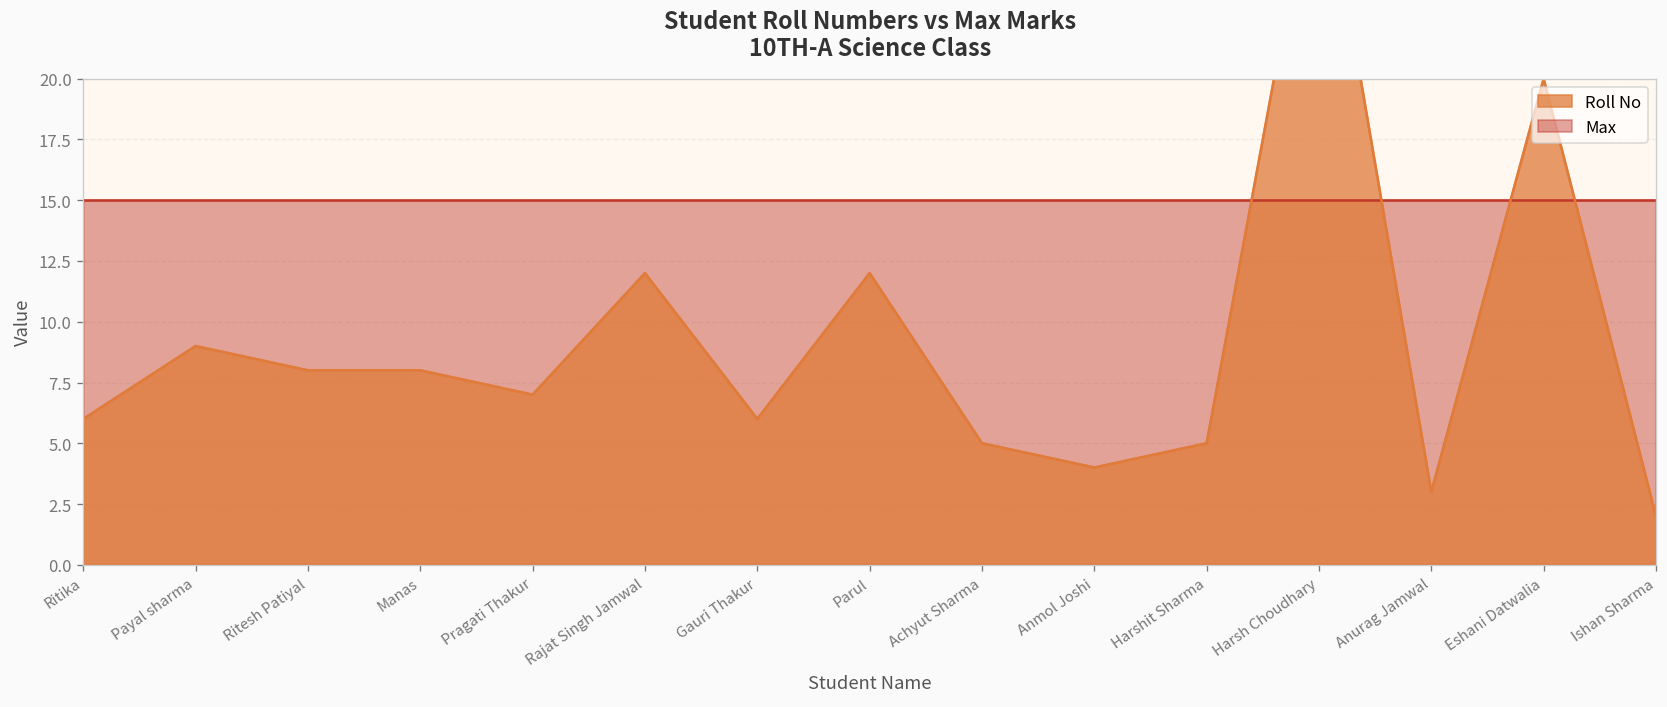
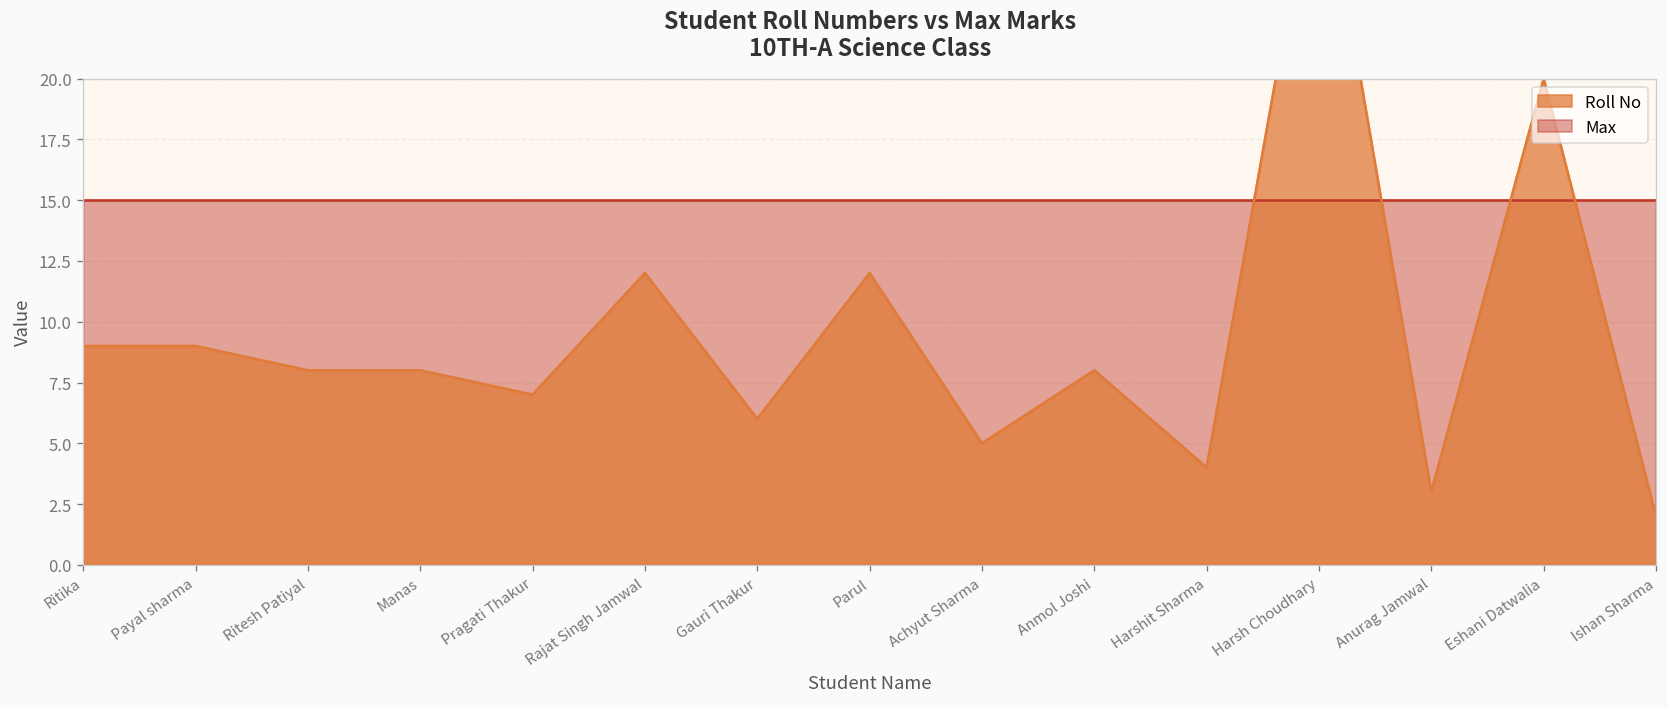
Roll No, Ritika: 6 -> 9
Roll No, Anmol Joshi: 4 -> 8
Roll No, Harshit Sharma: 5 -> 4
